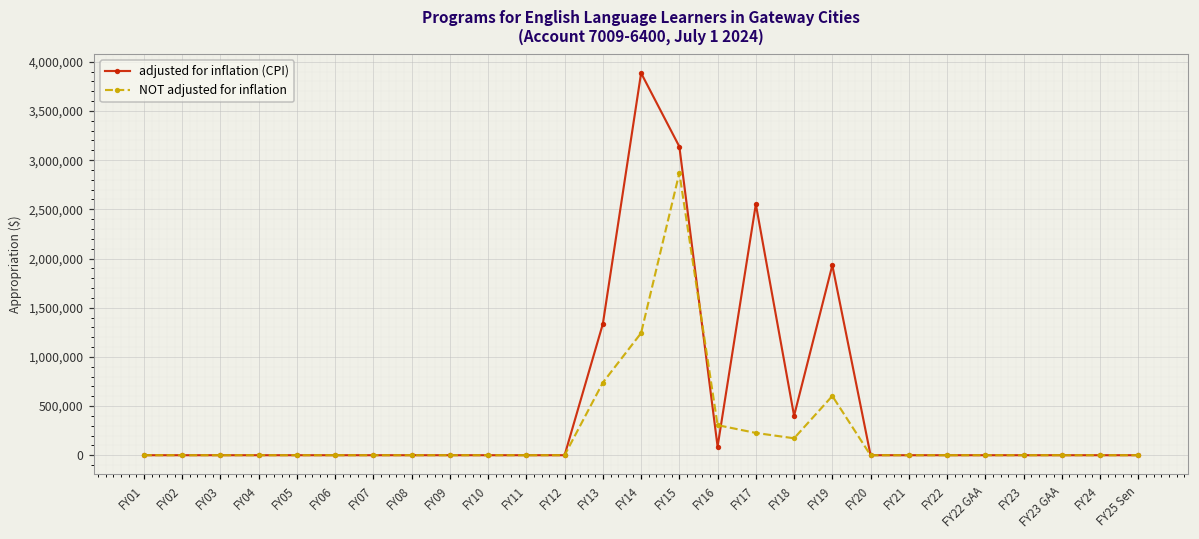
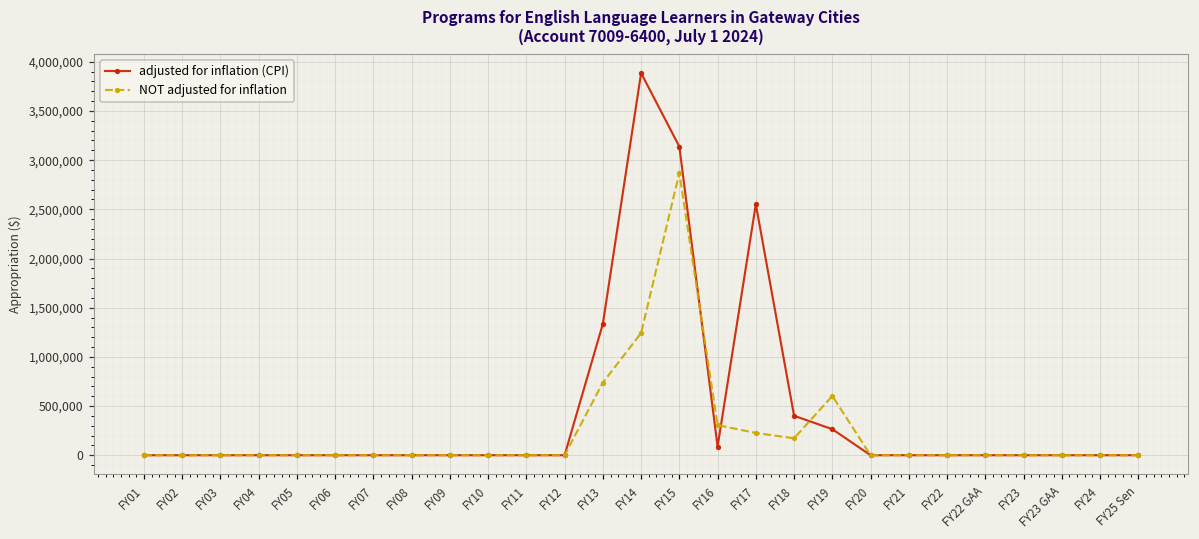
adjusted for inflation (CPI), FY19: 1,900,000 -> 300,000
